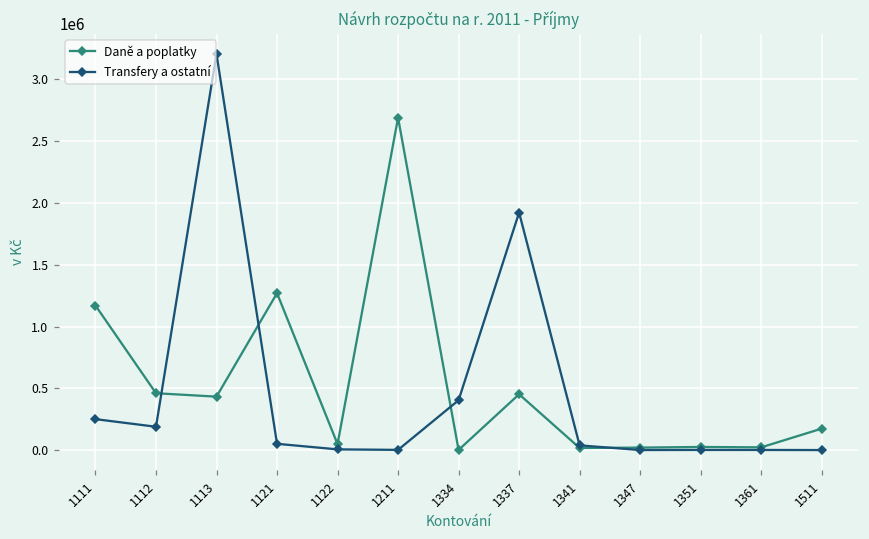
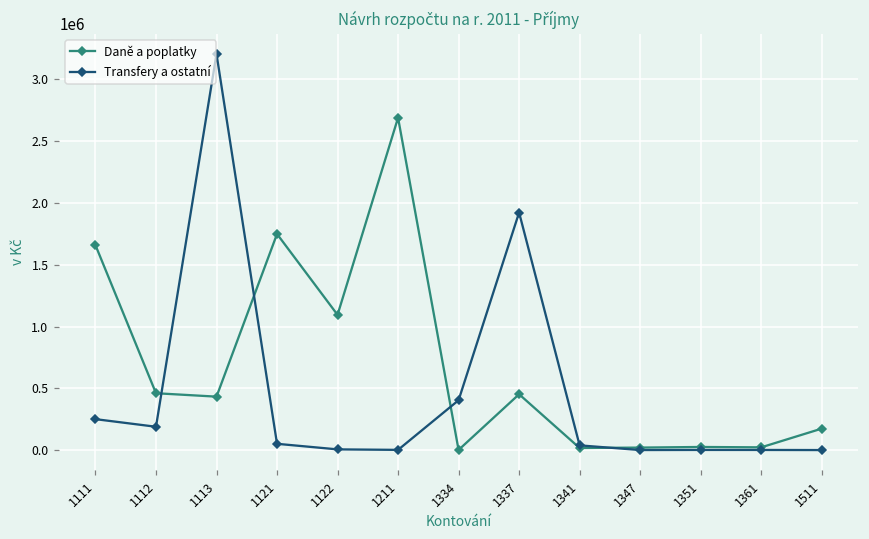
Daně a poplatky, 1111: 1170000 -> 1660000
Daně a poplatky, 1121: 1270000 -> 1750000
Daně a poplatky, 1122: 50000 -> 1090000
